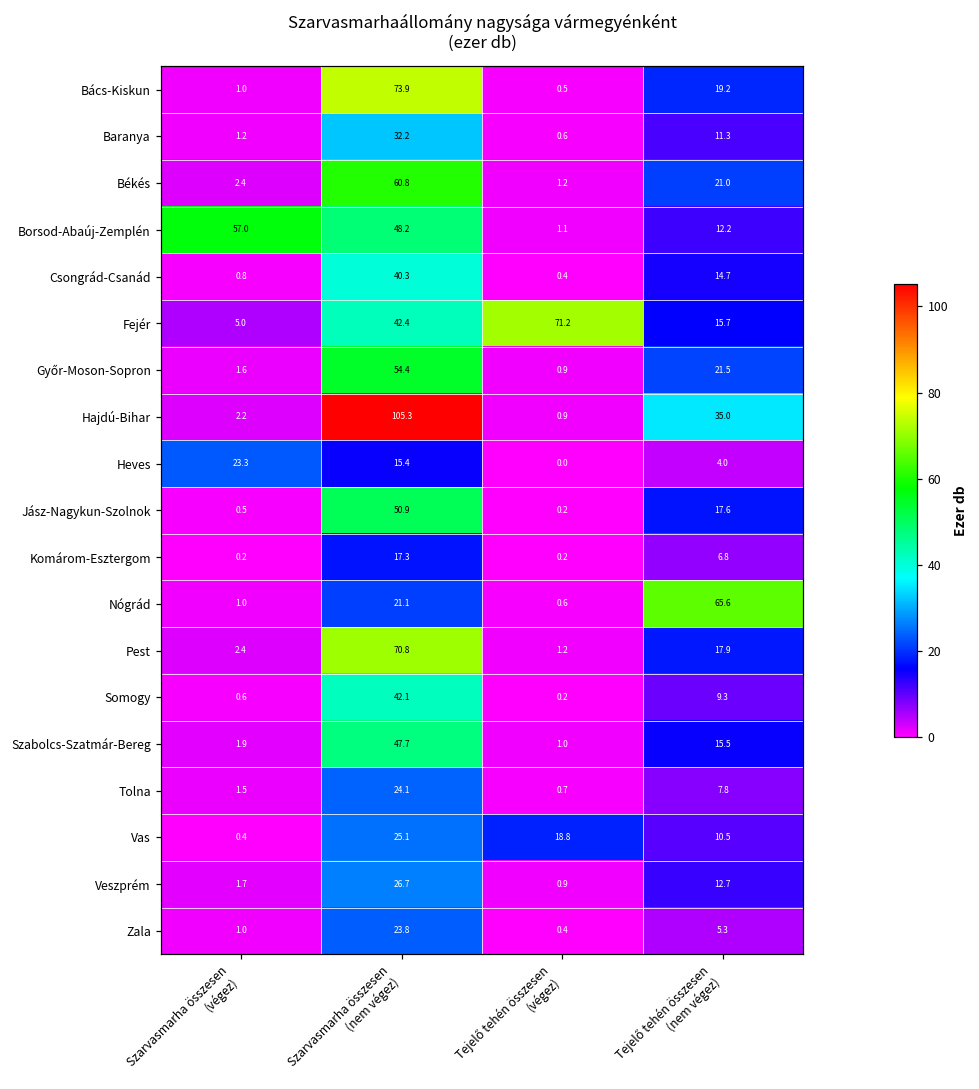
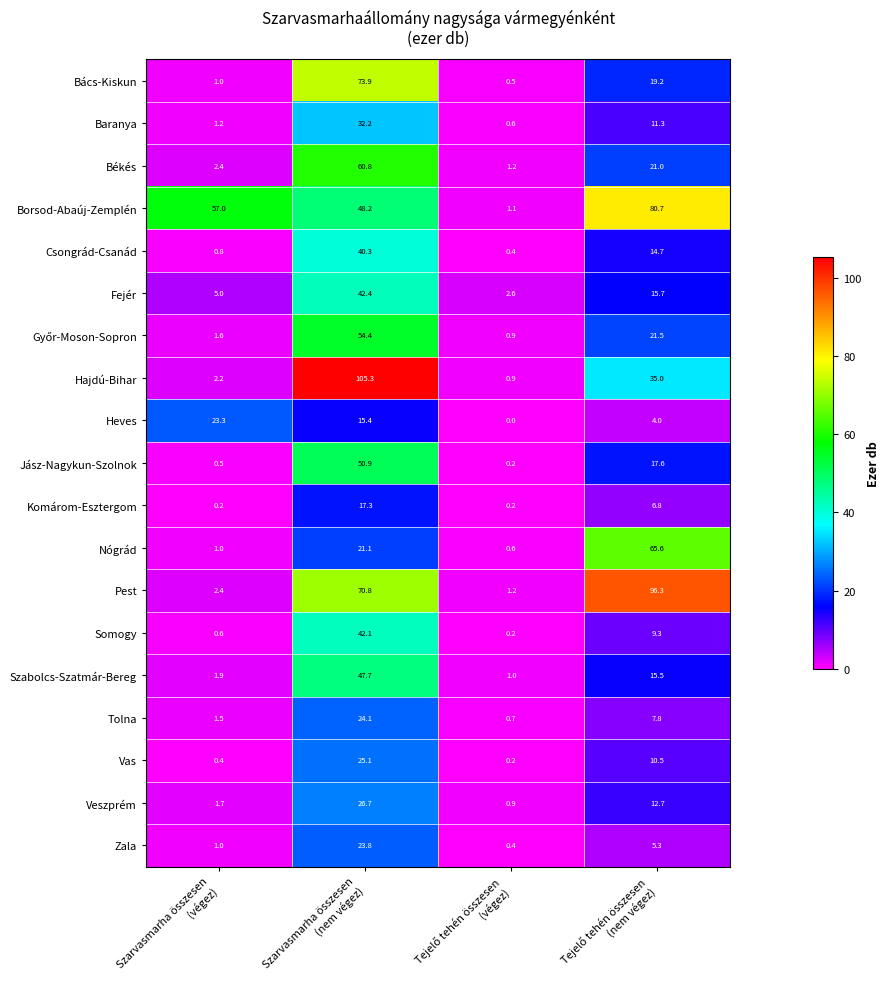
Borsod-Abaúj-Zemplén, Tejelő tehén összesen (nem végez): 12.2 -> 80.7
Fejér, Tejelő tehén összesen (végez): 71.2 -> 2.6
Pest, Tejelő tehén összesen (nem végez): 17.9 -> 96.3
Vas, Tejelő tehén összesen (végez): 18.8 -> 0.2
